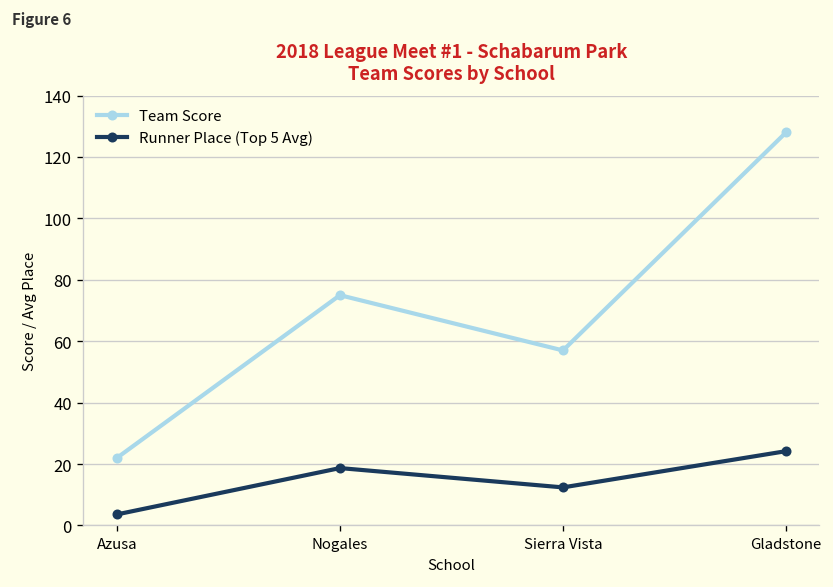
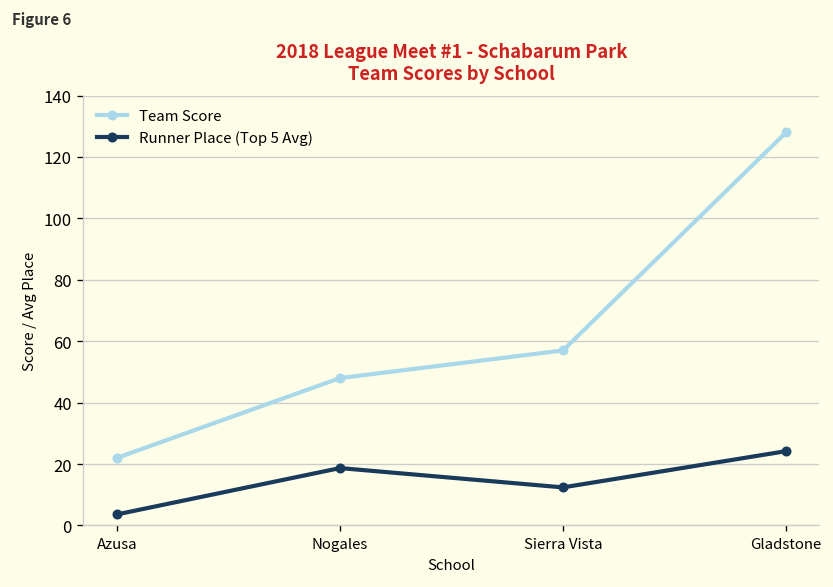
Team Score, Nogales: 75 -> 48
